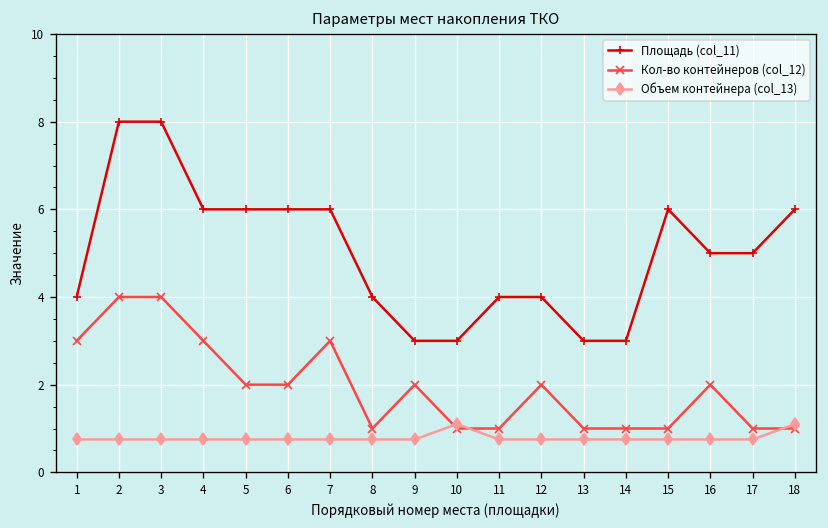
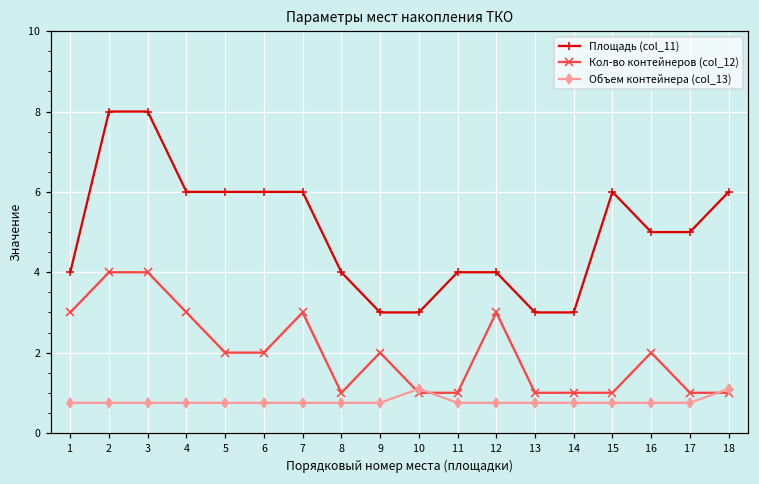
Кол-во контейнеров (col_12), 12: 2 -> 3
